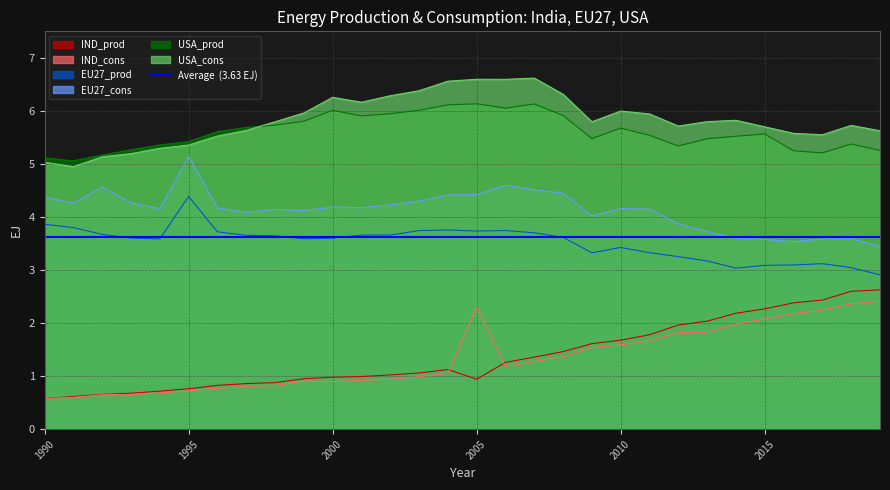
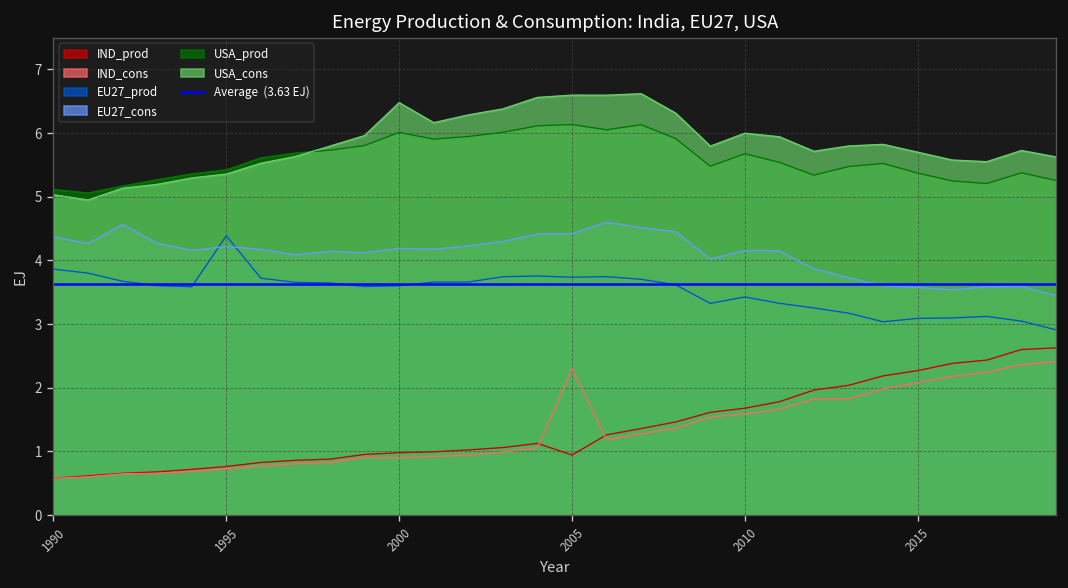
EU27_cons, 1995: 5.1 -> 4.2
USA_cons, 2000: 6.3 -> 6.5
USA_prod, 2015: 5.6 -> 5.4
